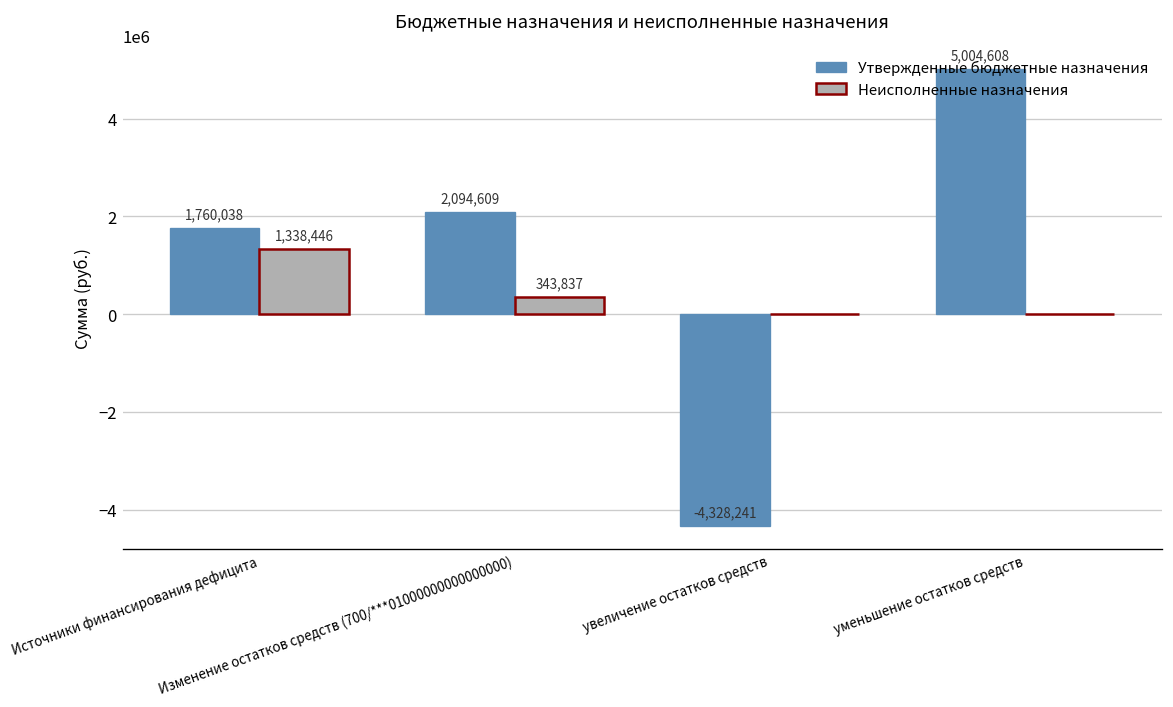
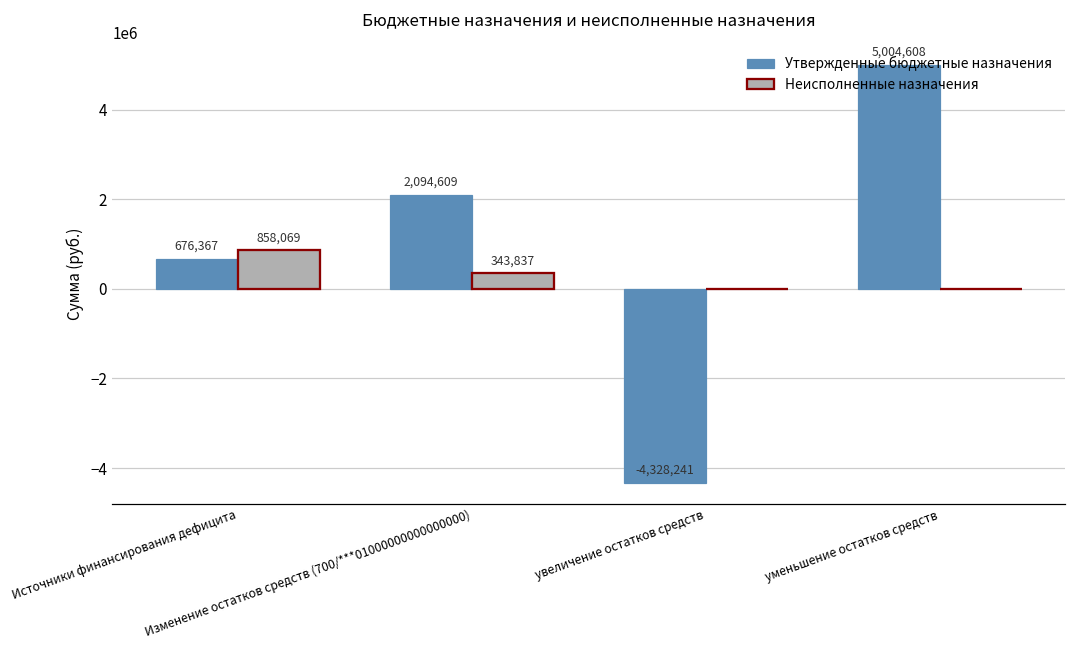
Утвержденные бюджетные назначения, Источники финансирования дефицита: 1,760,038 -> 676,367
Неисполненные назначения, Источники финансирования дефицита: 1,338,446 -> 858,069
